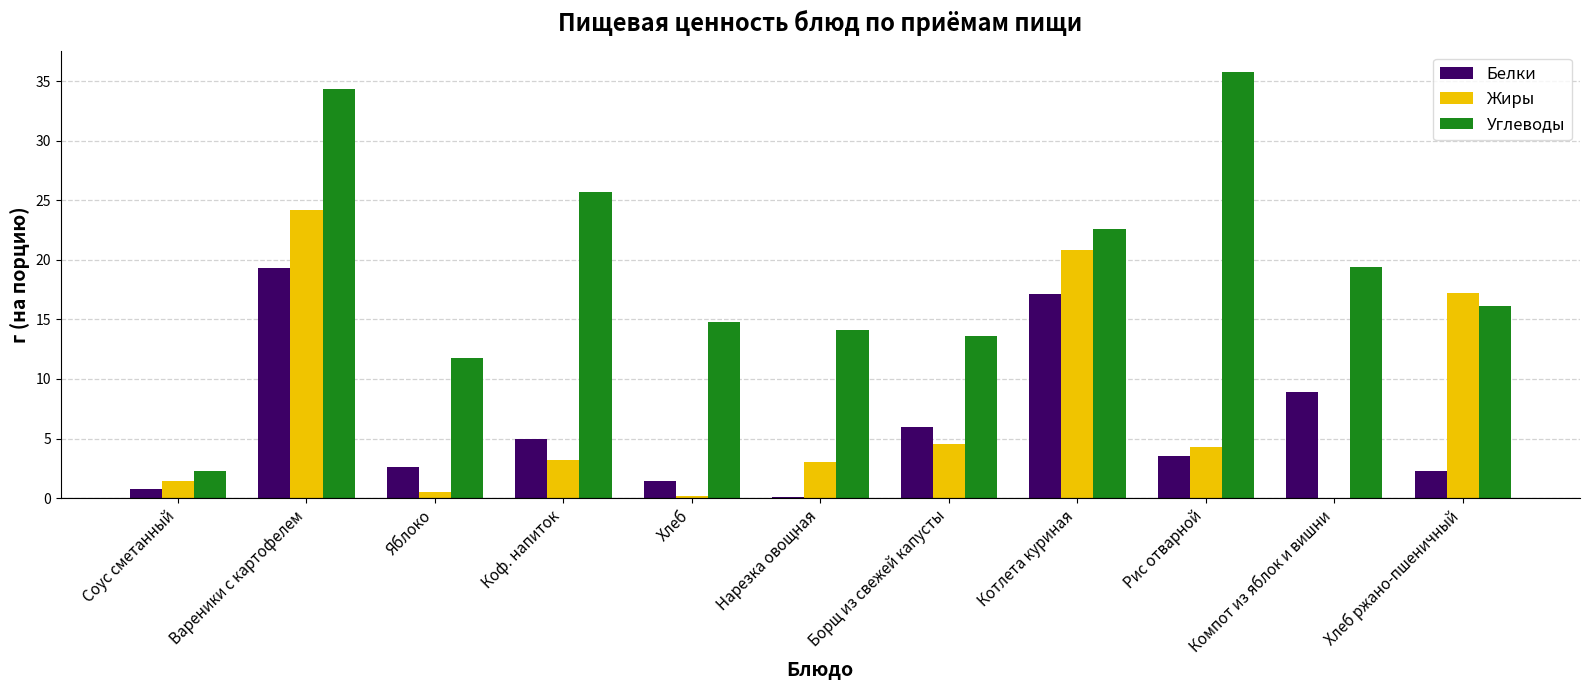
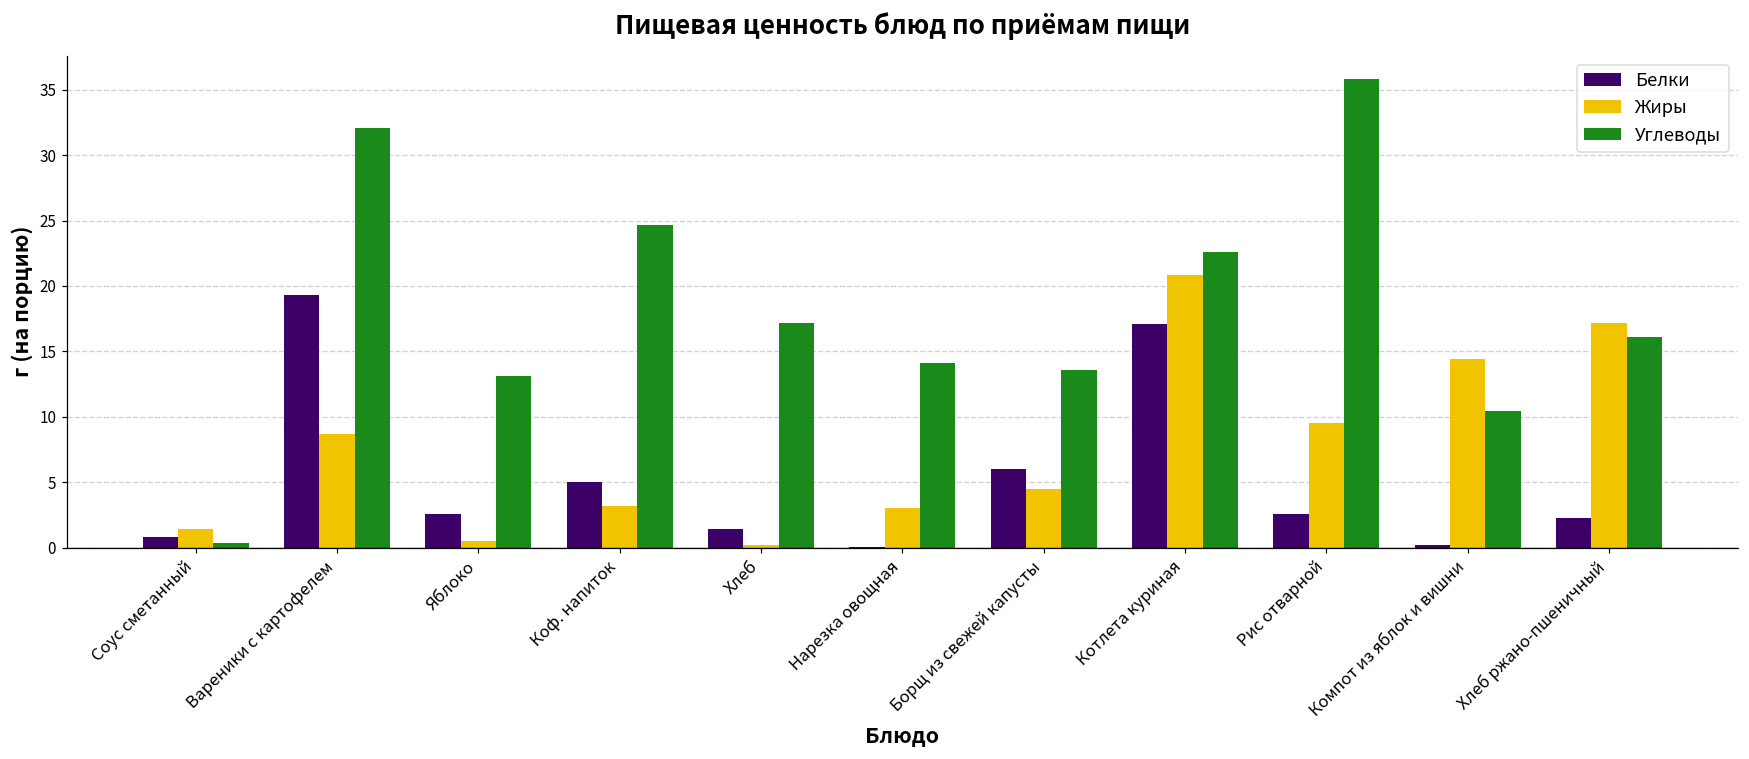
Углеводы, Соус сметанный: 2.3 -> 0.4
Жиры, Вареники с картофелем: 24.2 -> 8.7
Углеводы, Вареники с картофелем: 34.4 -> 32.1
Углеводы, Яблоко: 11.8 -> 13.1
Углеводы, Коф. напиток: 25.7 -> 24.7
Углеводы, Хлеб: 14.8 -> 17.2
Белки, Рис отварной: 3.5 -> 2.6
Жиры, Рис отварной: 4.3 -> 9.5
Белки, Компот из яблок и вишни: 8.9 -> 0.2
Жиры, Компот из яблок и вишни: 0.0 -> 14.4
Углеводы, Компот из яблок и вишни: 19.4 -> 10.5
